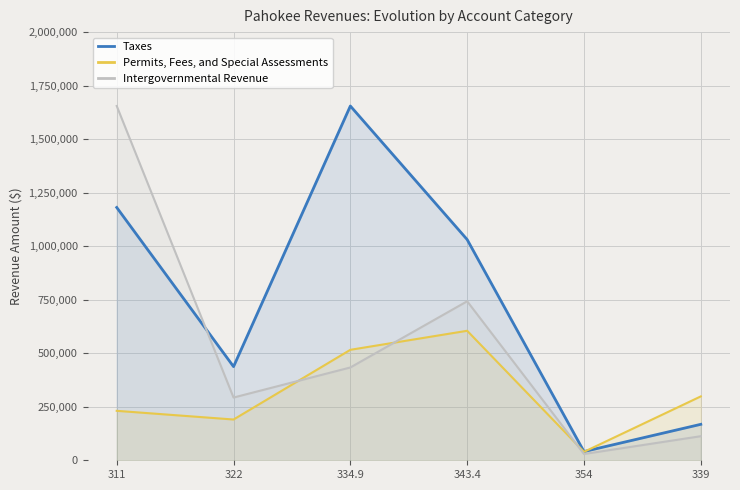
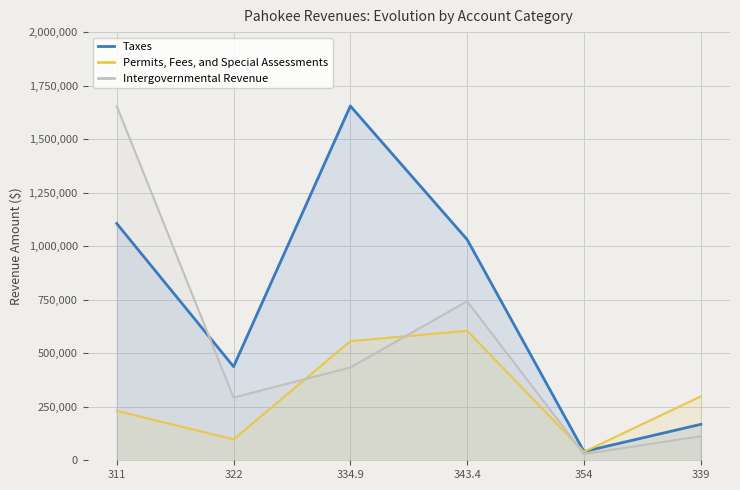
Taxes, 311: 1,180,000 -> 1,110,000
Permits, Fees, and Special Assessments, 322: 190,000 -> 100,000
Permits, Fees, and Special Assessments, 334.9: 520,000 -> 560,000
